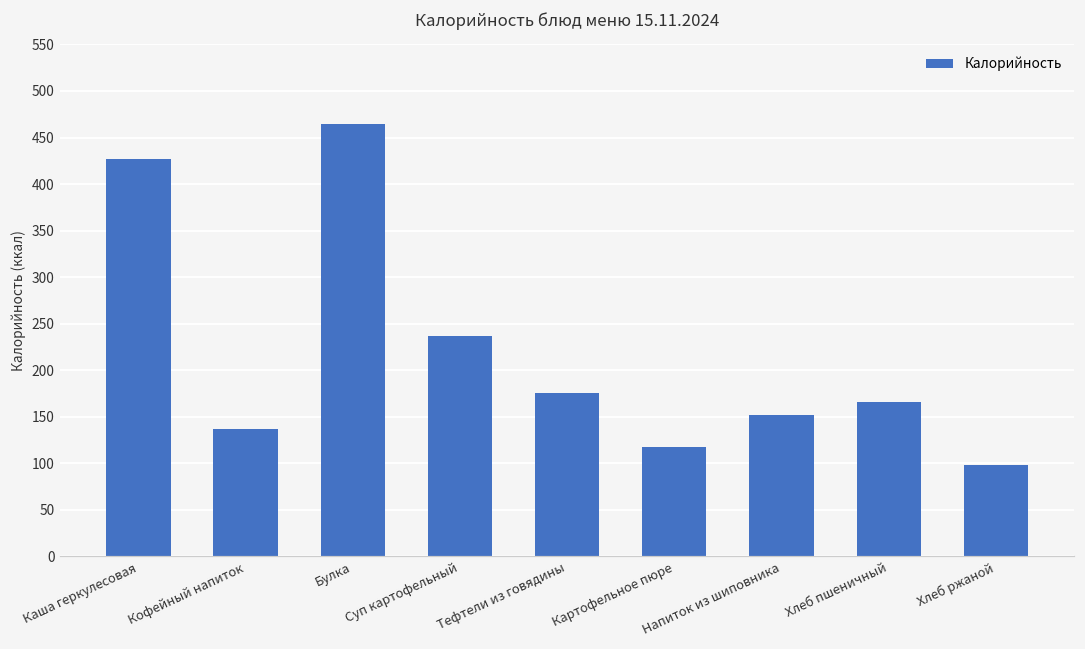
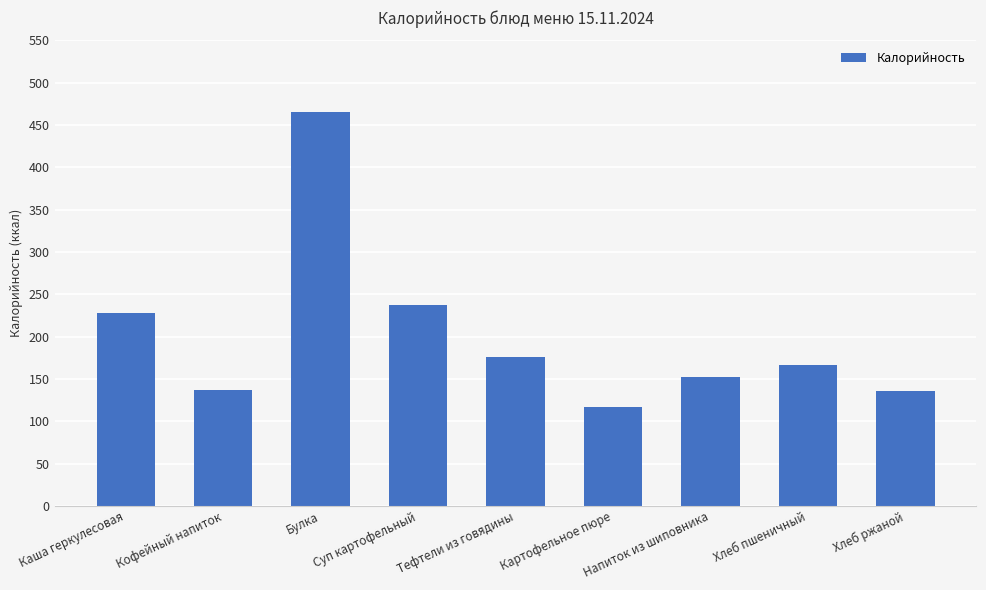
Каша геркулесовая: 430 -> 230
Хлеб ржаной: 100 -> 140
